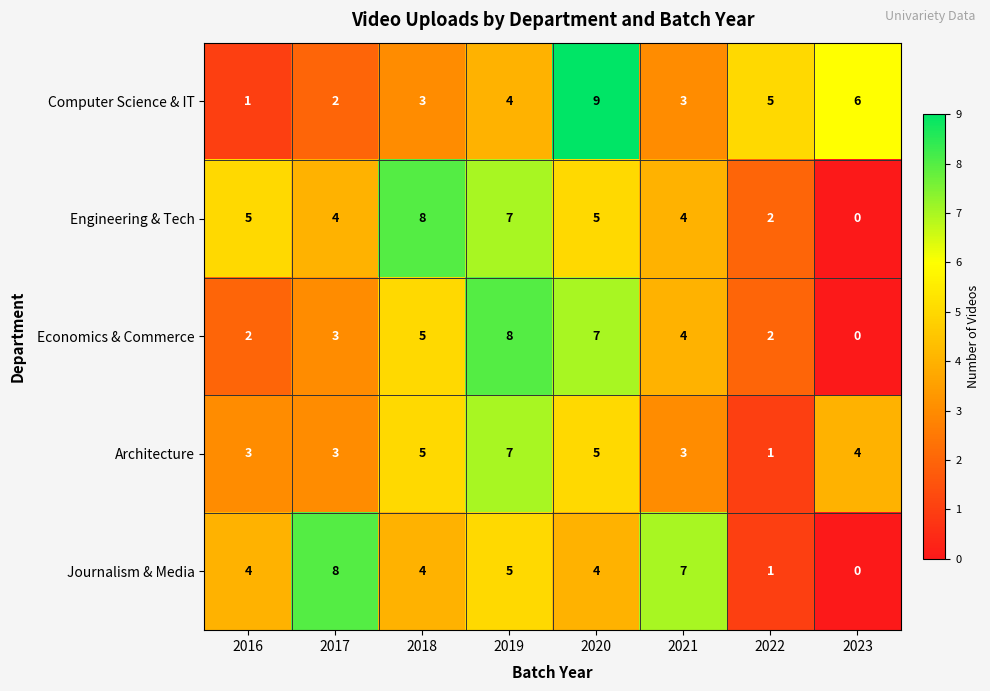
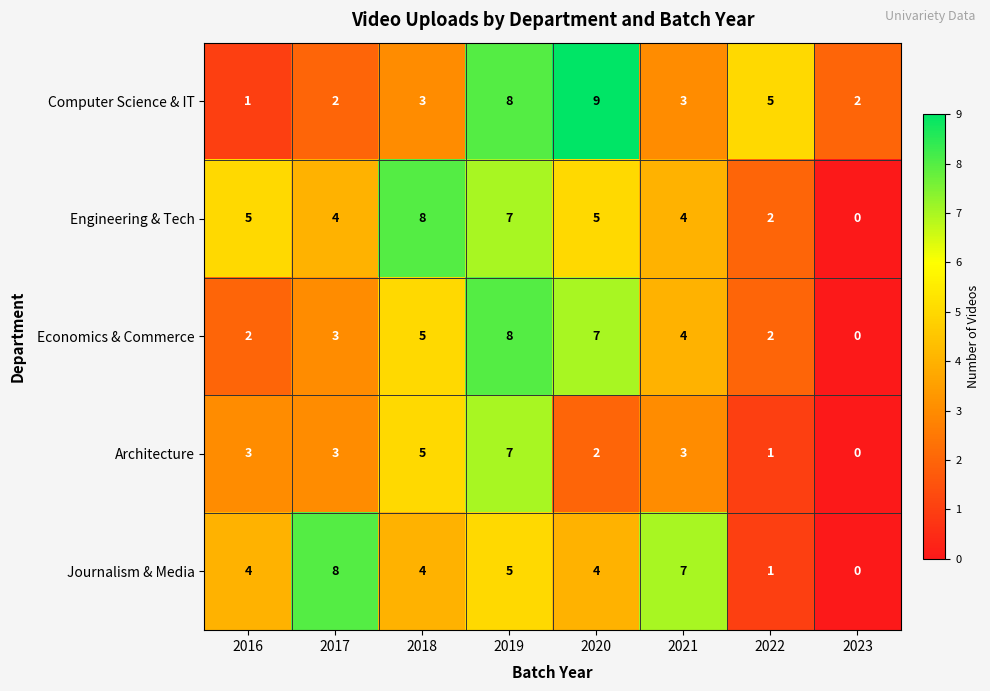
Computer Science & IT, 2019: 4 -> 8
Computer Science & IT, 2023: 6 -> 2
Architecture, 2020: 5 -> 2
Architecture, 2023: 4 -> 0
